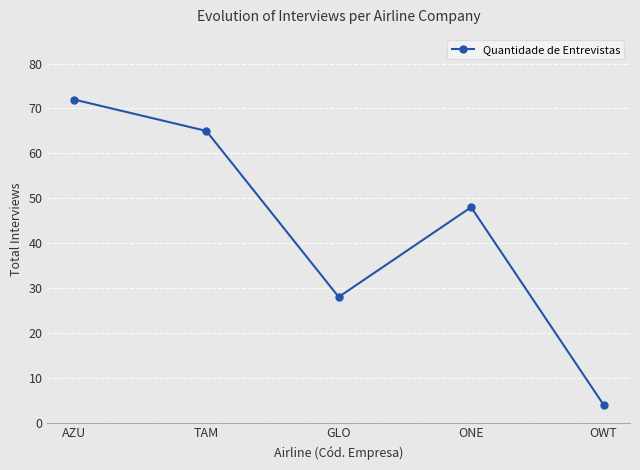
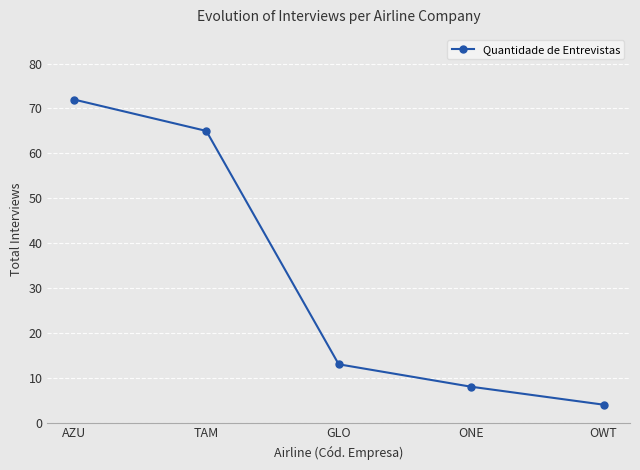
GLO: 28 -> 13
ONE: 48 -> 8
